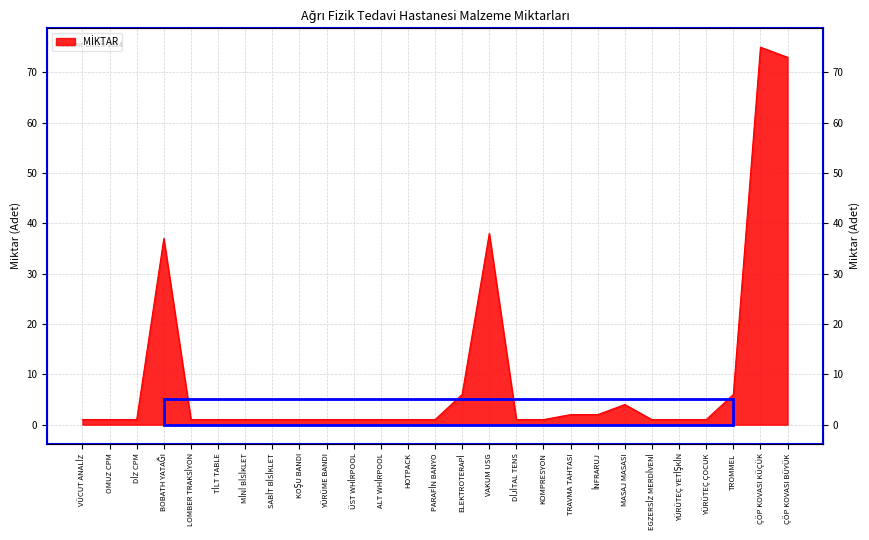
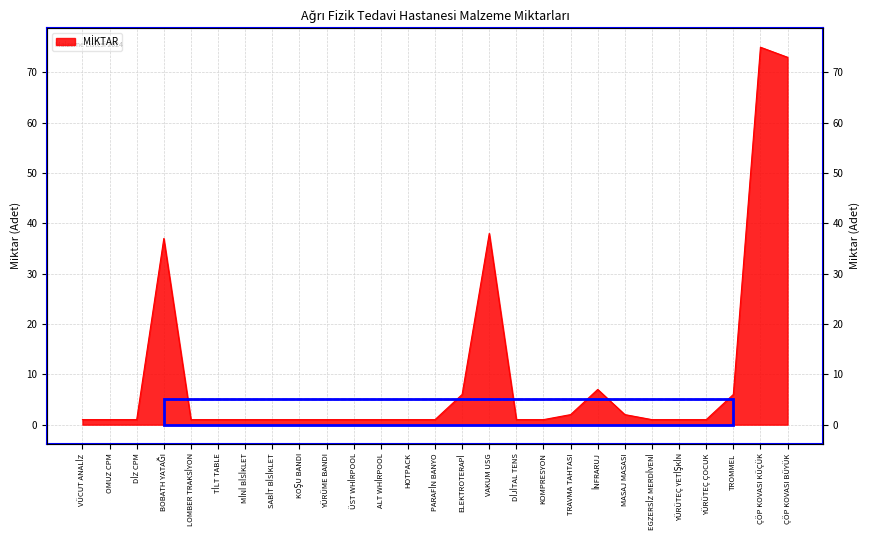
İNFRARUJ: 2 -> 7
MASAJ MASASI: 4 -> 2
